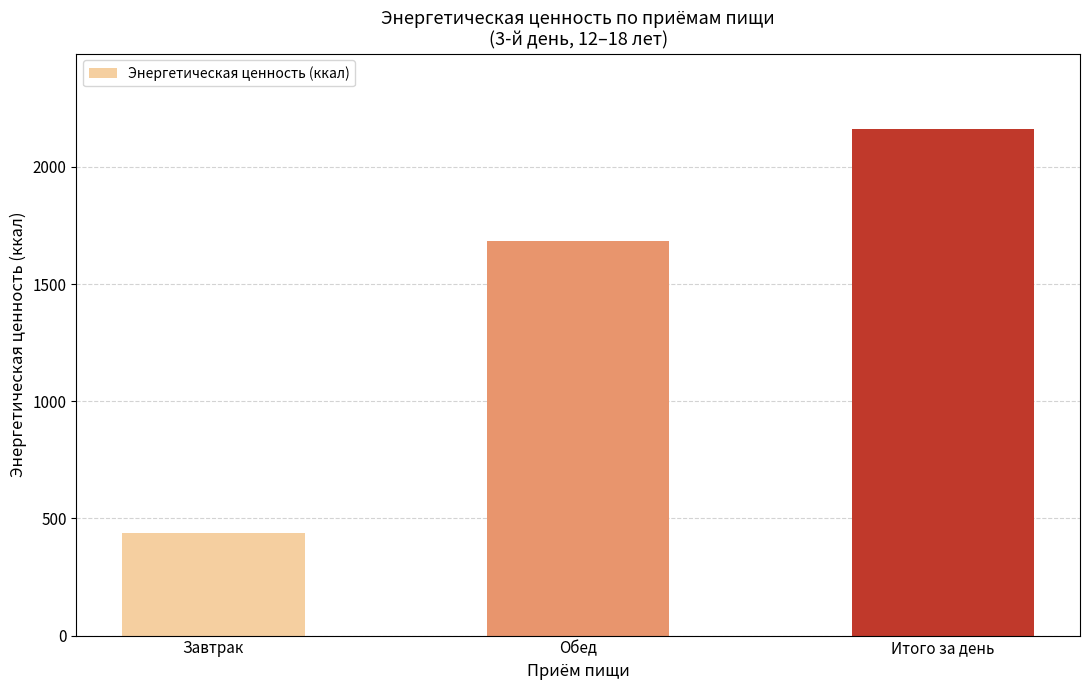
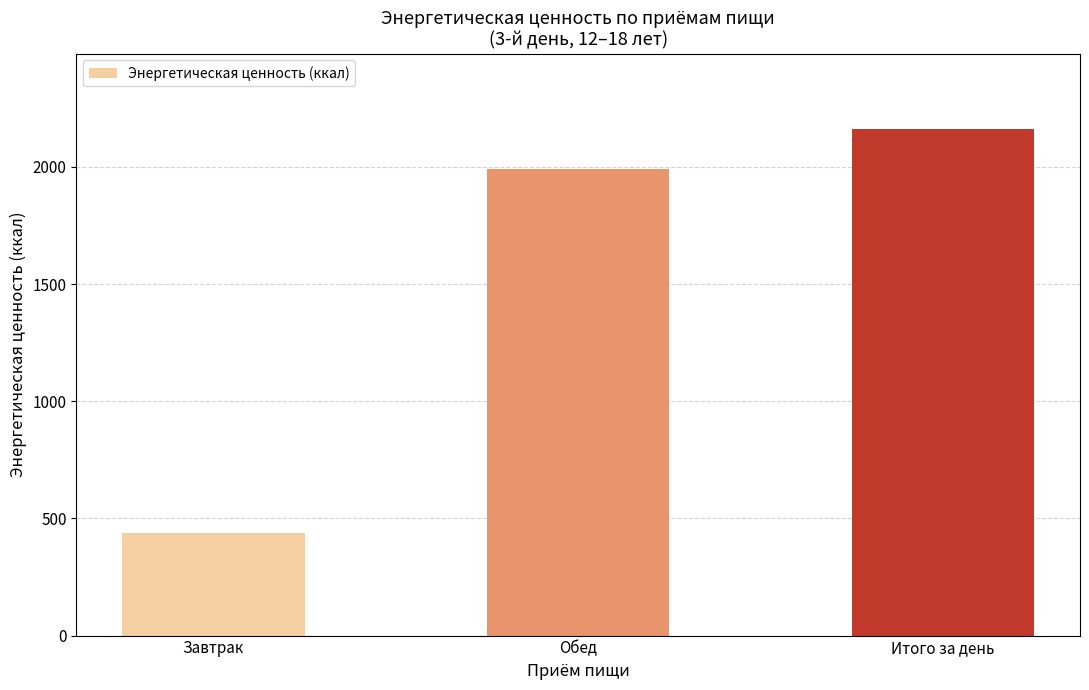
Обед: 1690 -> 1990
